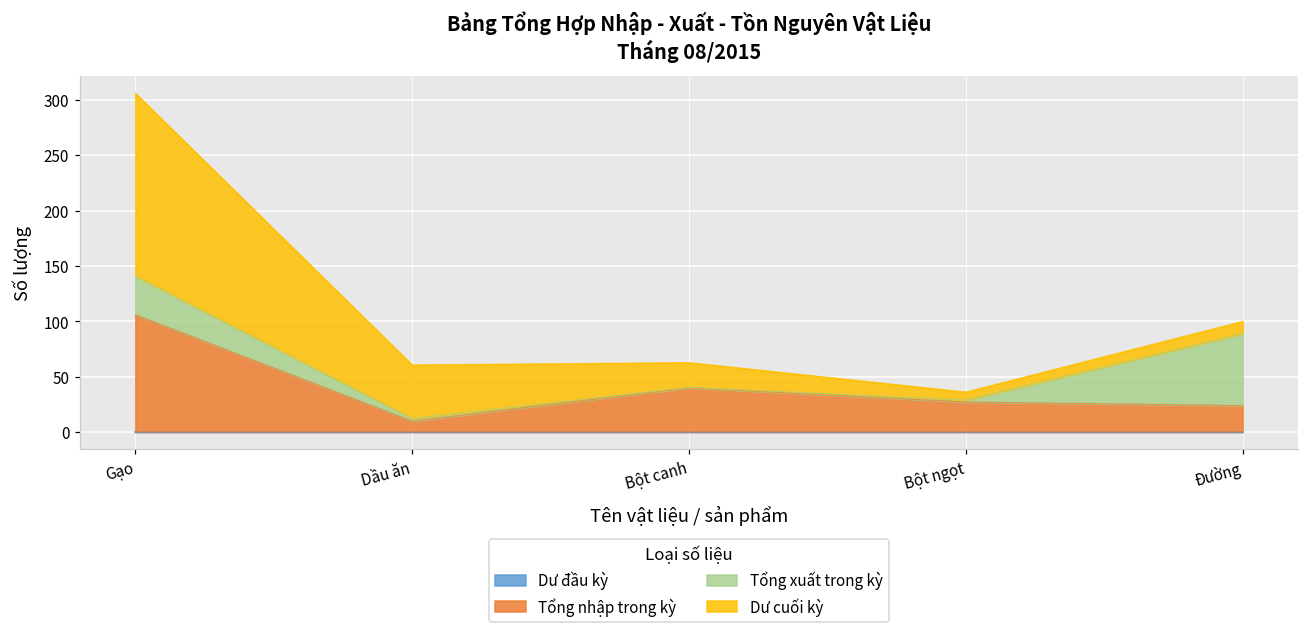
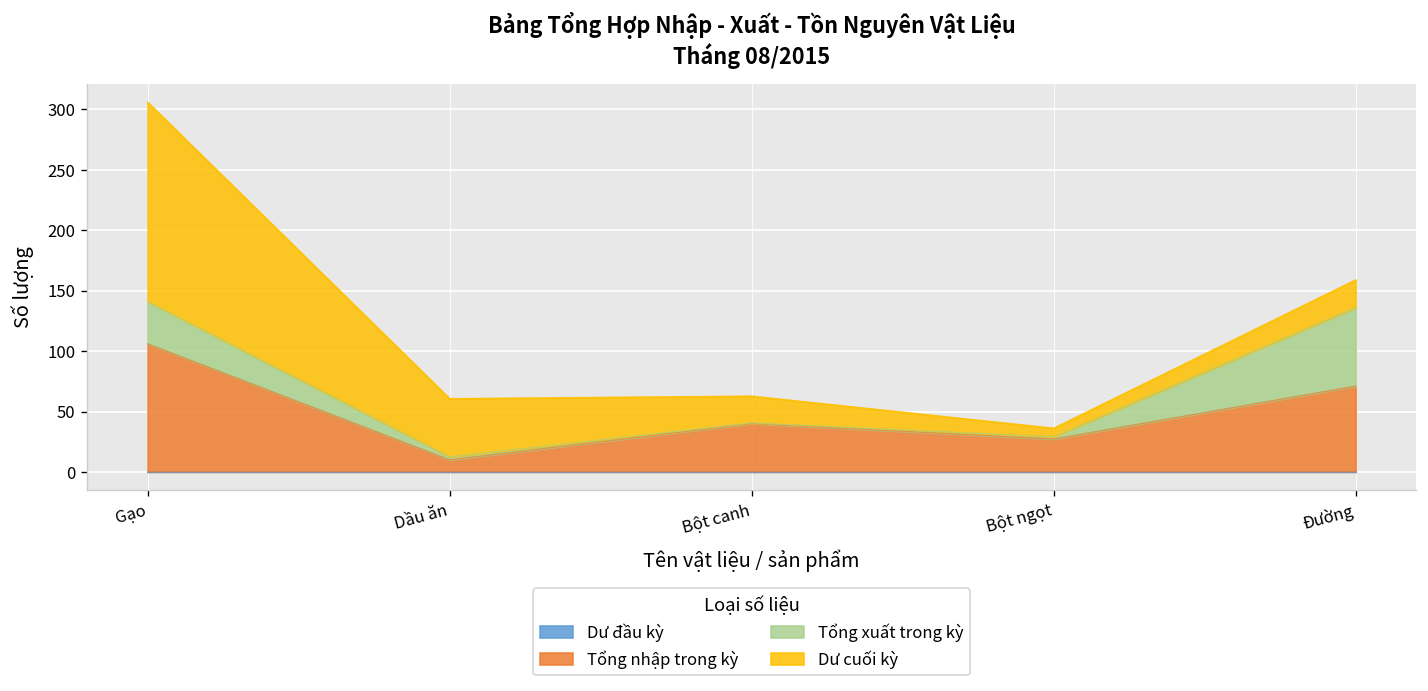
Tổng nhập trong kỳ, Đường: 24 -> 71
Dư cuối kỳ, Đường: 11 -> 23
